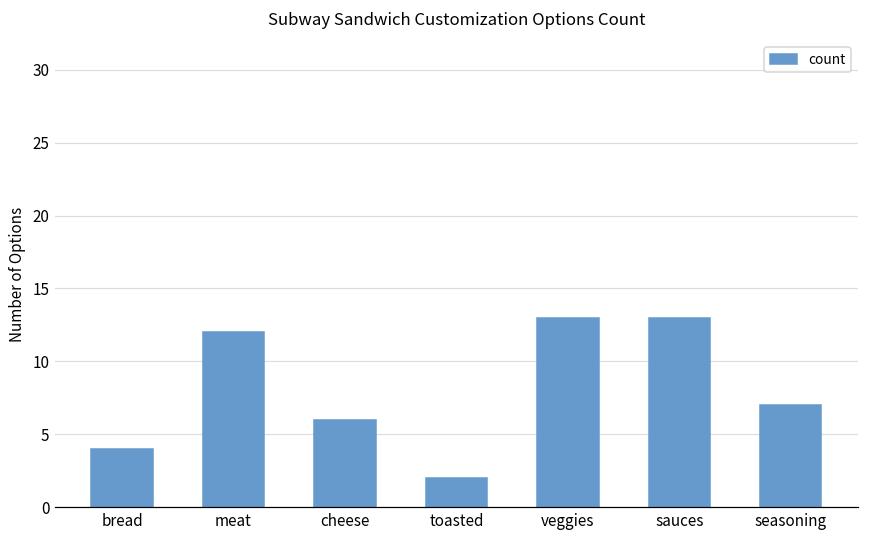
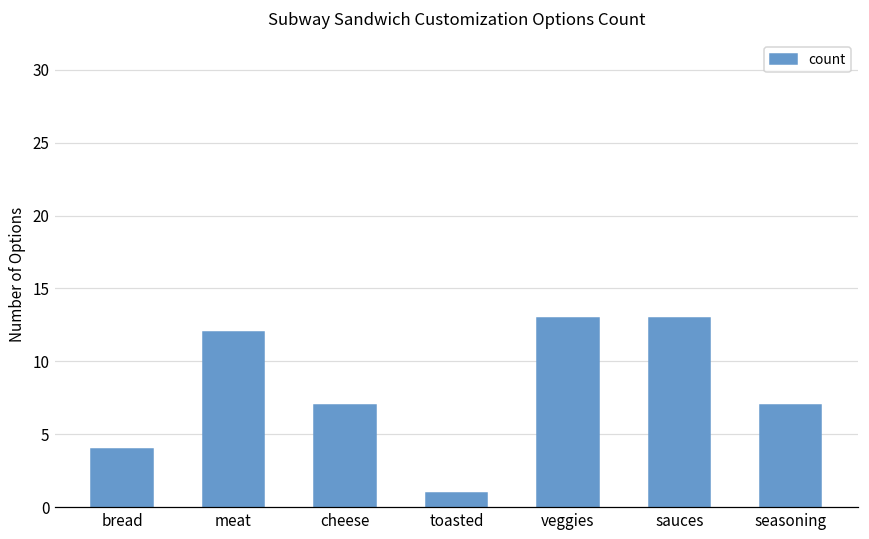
cheese: 6 -> 7
toasted: 2 -> 1
